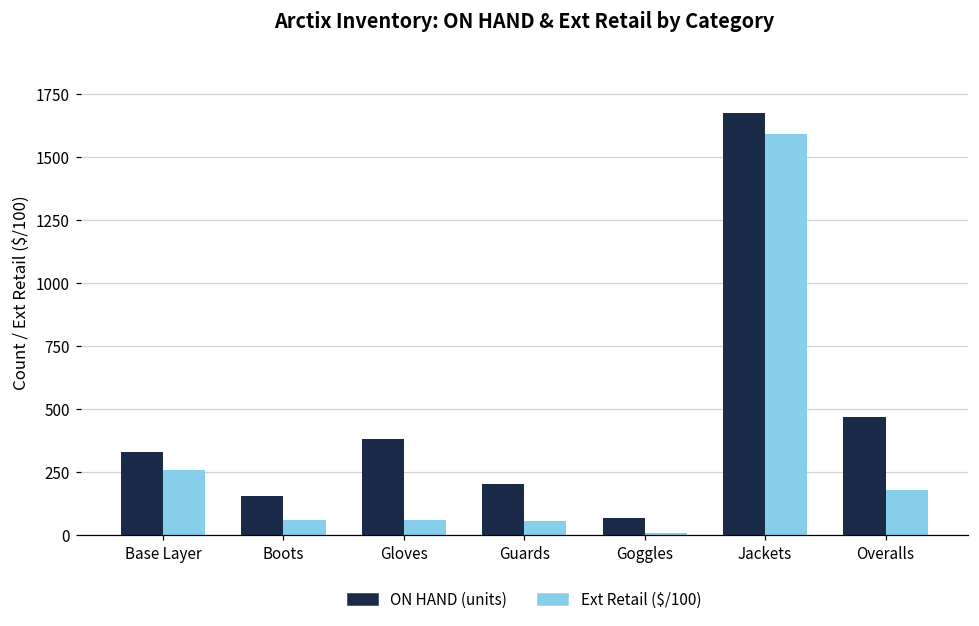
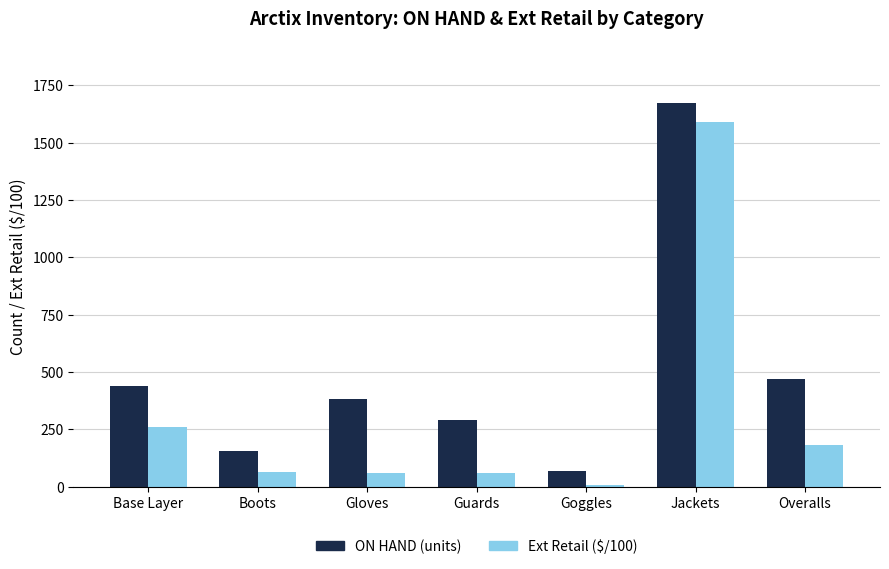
ON HAND (units), Base Layer: 330 -> 440
ON HAND (units), Guards: 210 -> 290
